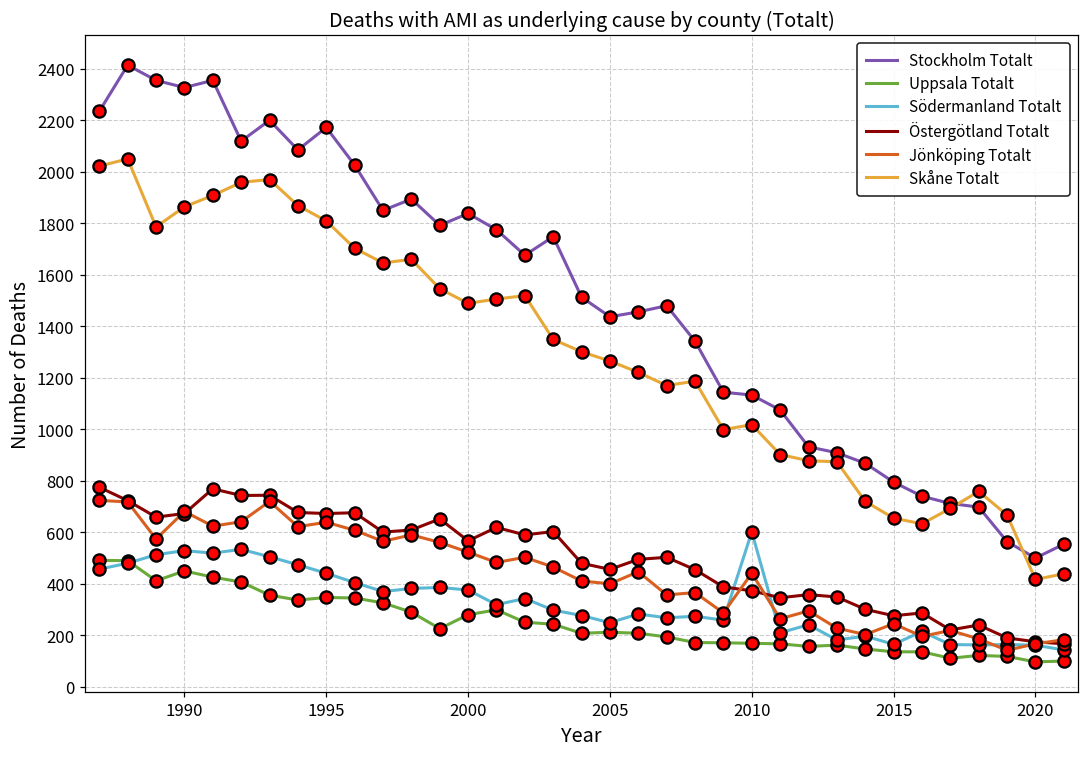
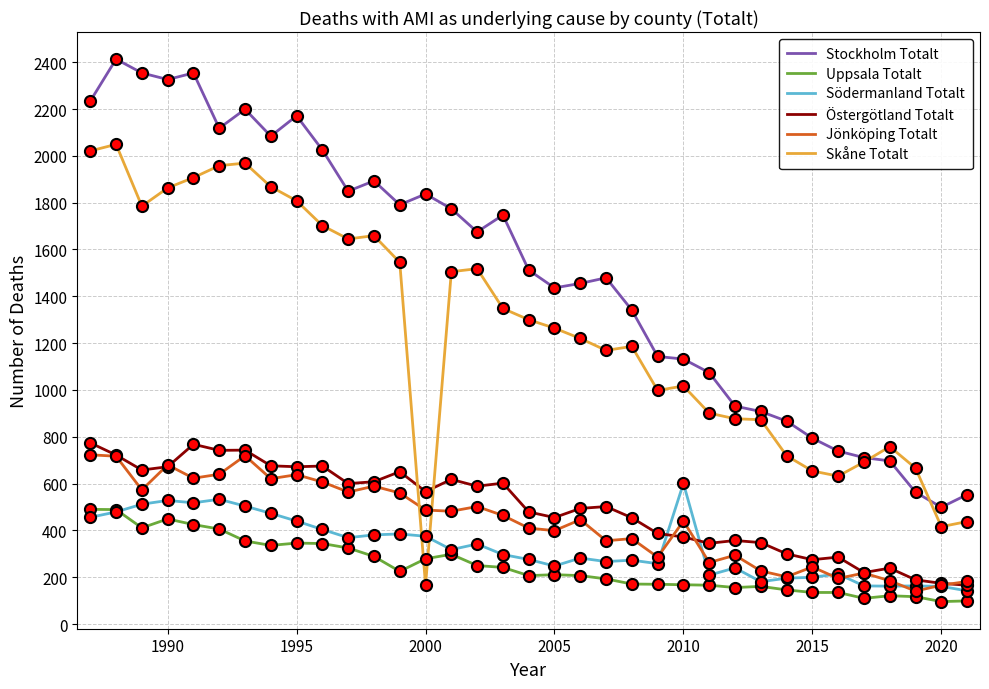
Jönköping Totalt, 2000: 520 -> 490
Skåne Totalt, 2000: 1490 -> 170
Södermanland Totalt, 2015: 160 -> 200
